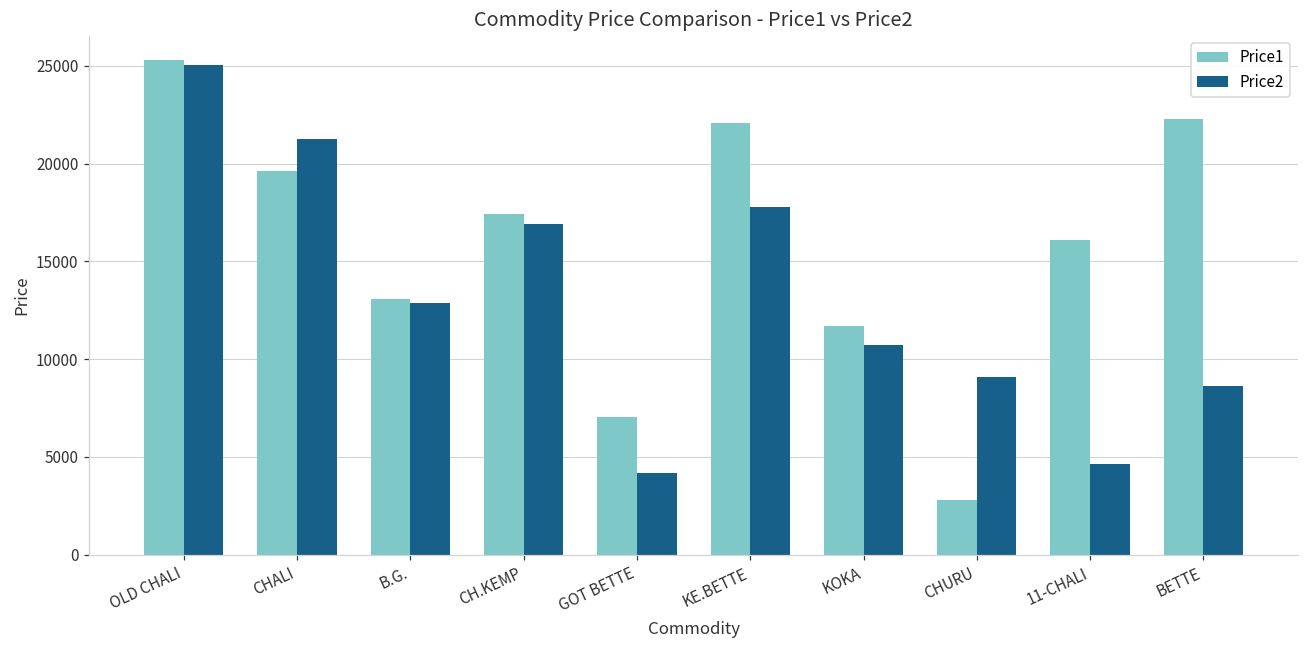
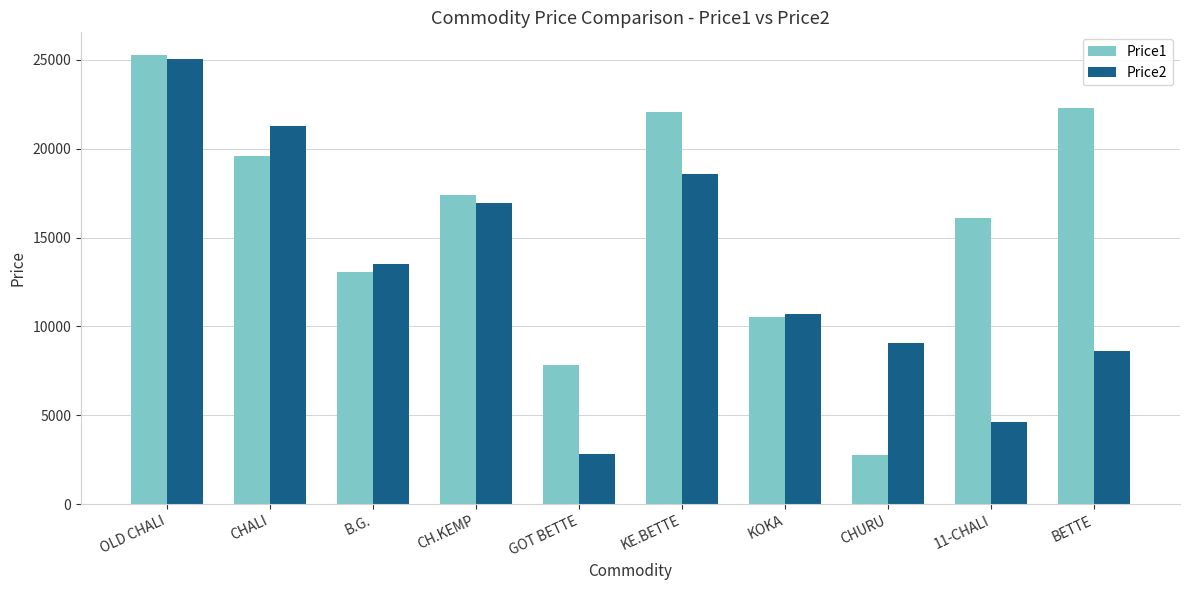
Price2, B.G.: 12900 -> 13500
Price1, GOT BETTE: 7000 -> 7800
Price2, GOT BETTE: 4200 -> 2800
Price2, KE.BETTE: 17800 -> 18600
Price1, KOKA: 11700 -> 10500
